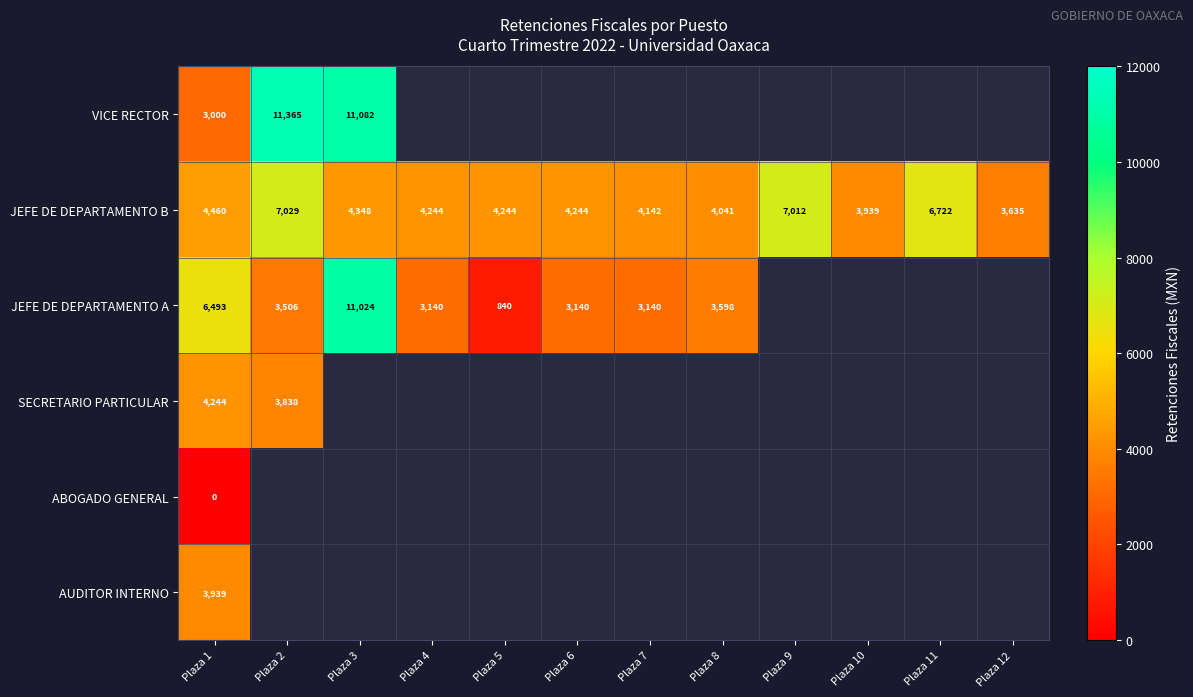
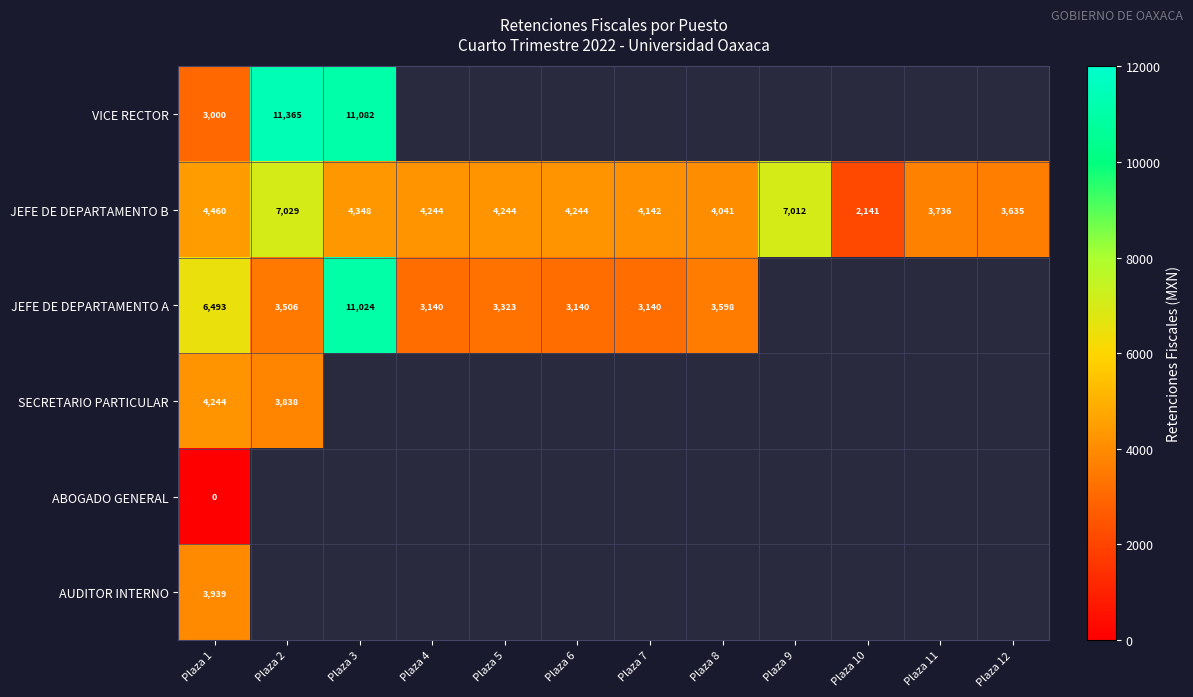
JEFE DE DEPARTAMENTO B, Plaza 10: 3,939 -> 2,141
JEFE DE DEPARTAMENTO B, Plaza 11: 6,722 -> 3,736
JEFE DE DEPARTAMENTO A, Plaza 5: 840 -> 3,323
